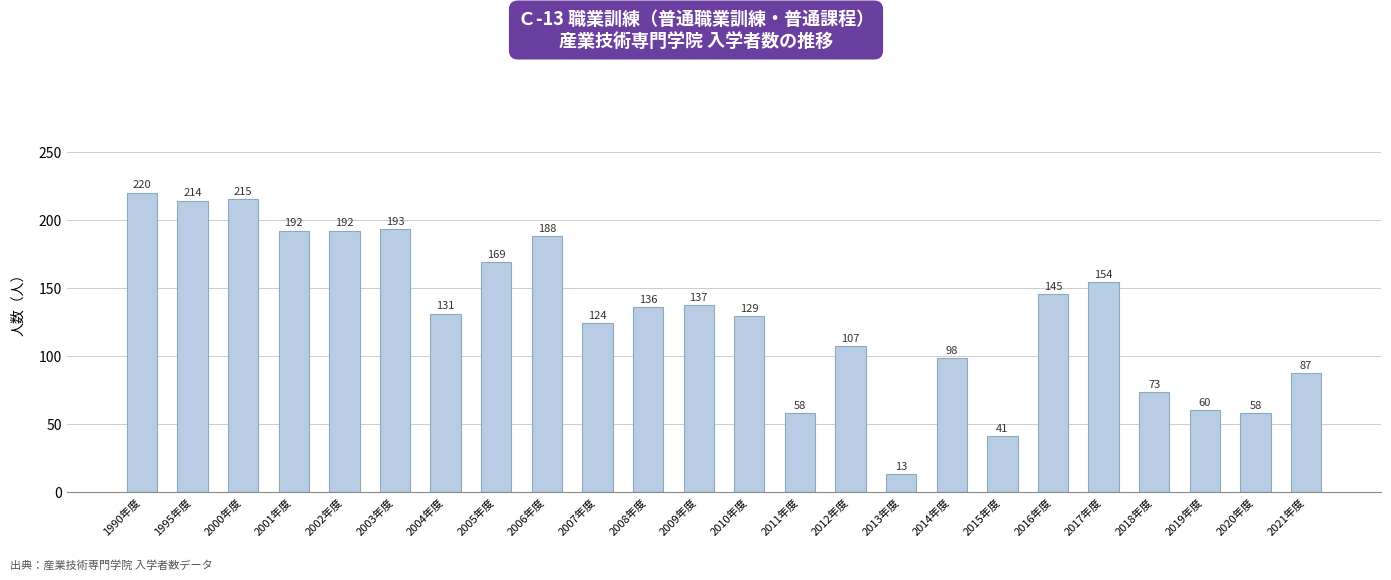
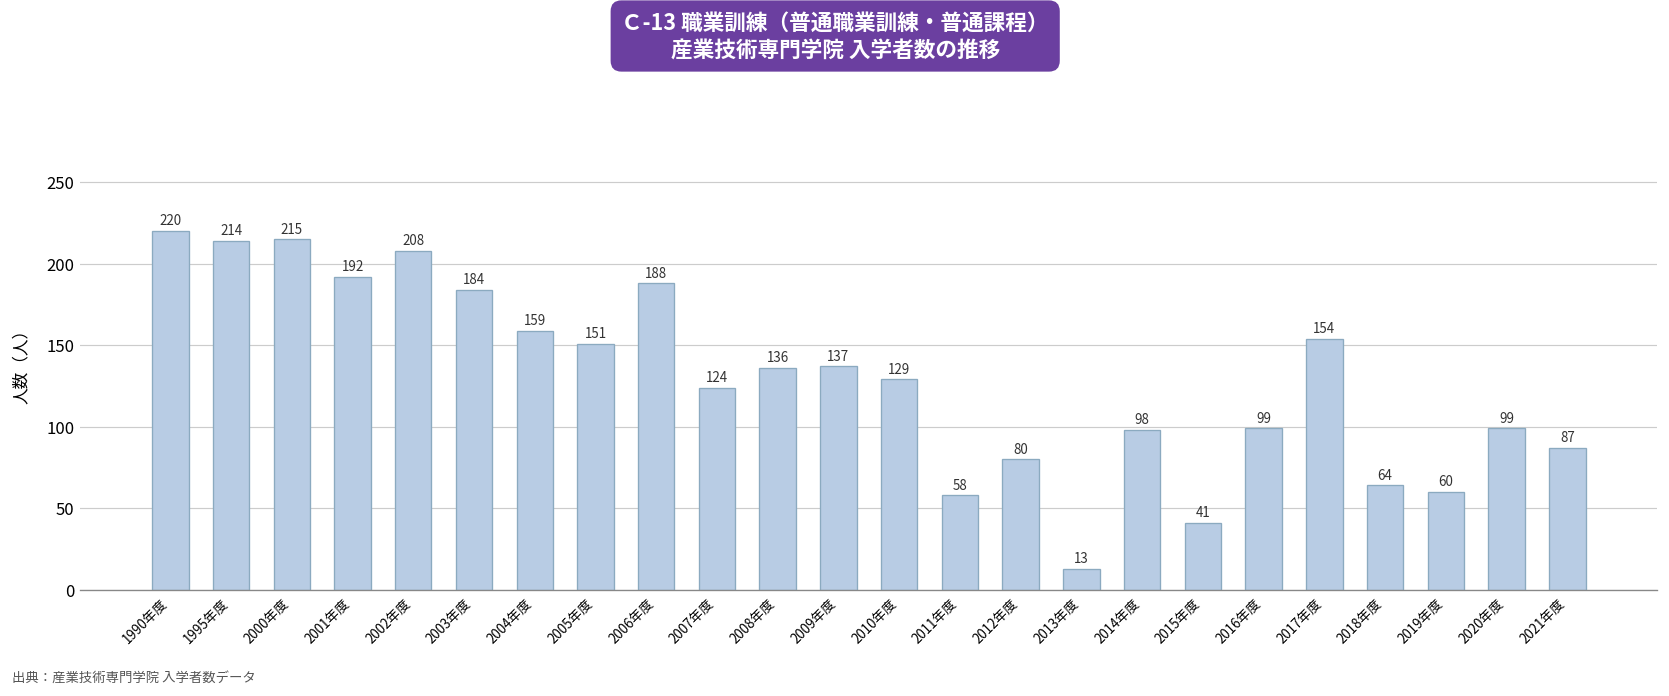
2002年度: 192 -> 208
2003年度: 193 -> 184
2004年度: 131 -> 159
2005年度: 169 -> 151
2012年度: 107 -> 80
2016年度: 145 -> 99
2018年度: 73 -> 64
2020年度: 58 -> 99
